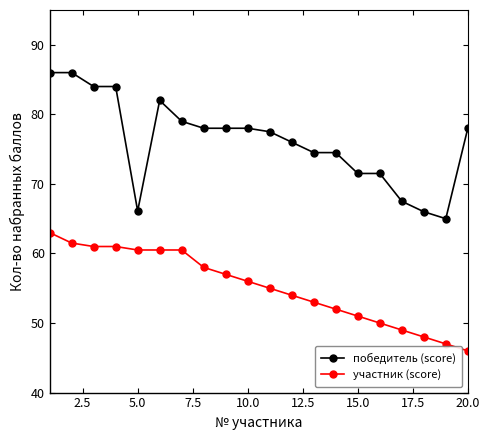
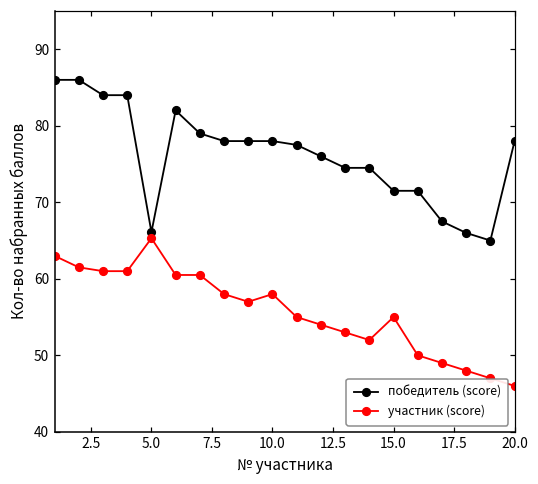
участник (score), 5.0: 61 -> 65
участник (score), 10.0: 56 -> 58
участник (score), 15.0: 51 -> 55
